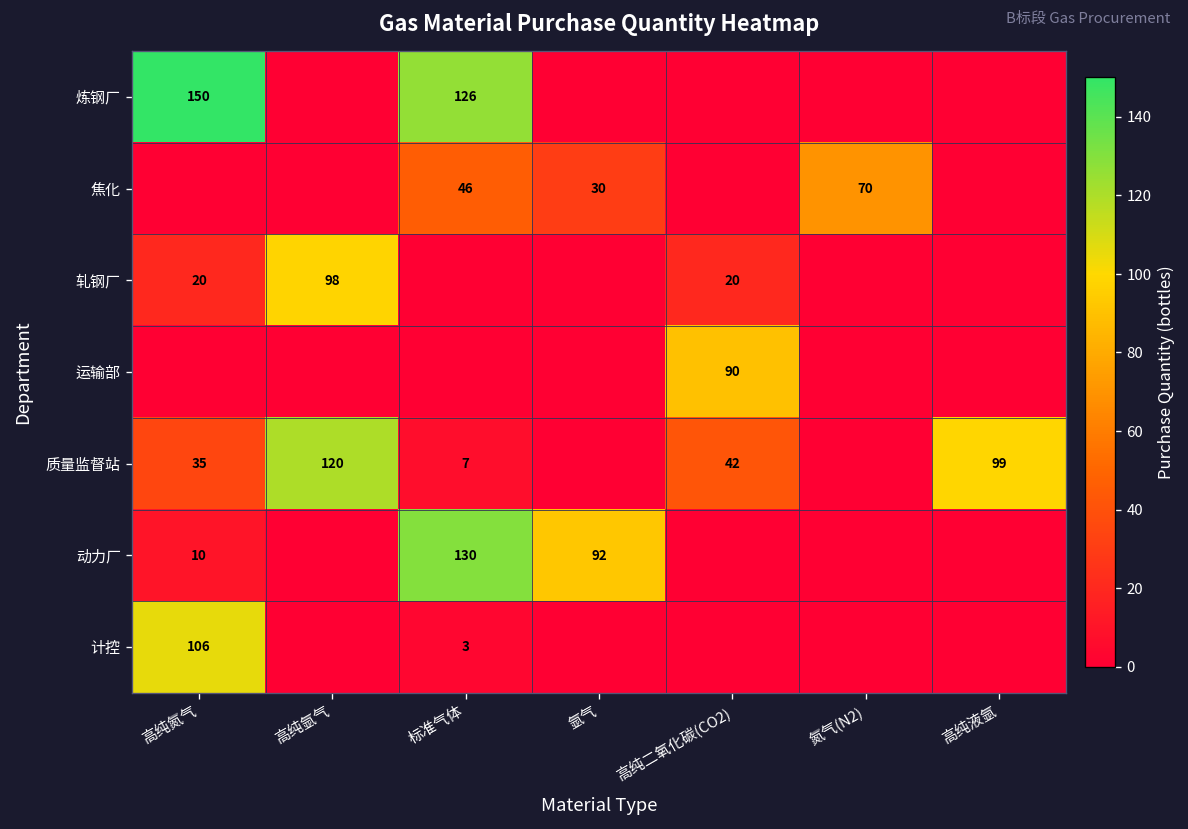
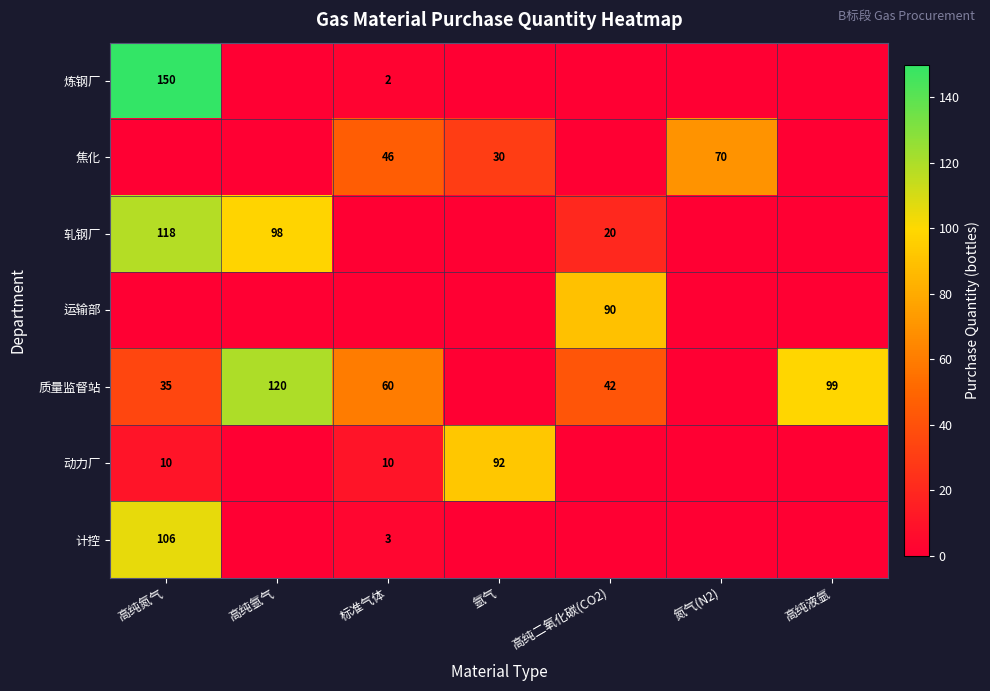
炼钢厂, 标准气体: 126 -> 2
轧钢厂, 高纯氮气: 20 -> 118
质量监督站, 标准气体: 7 -> 60
动力厂, 标准气体: 130 -> 10
